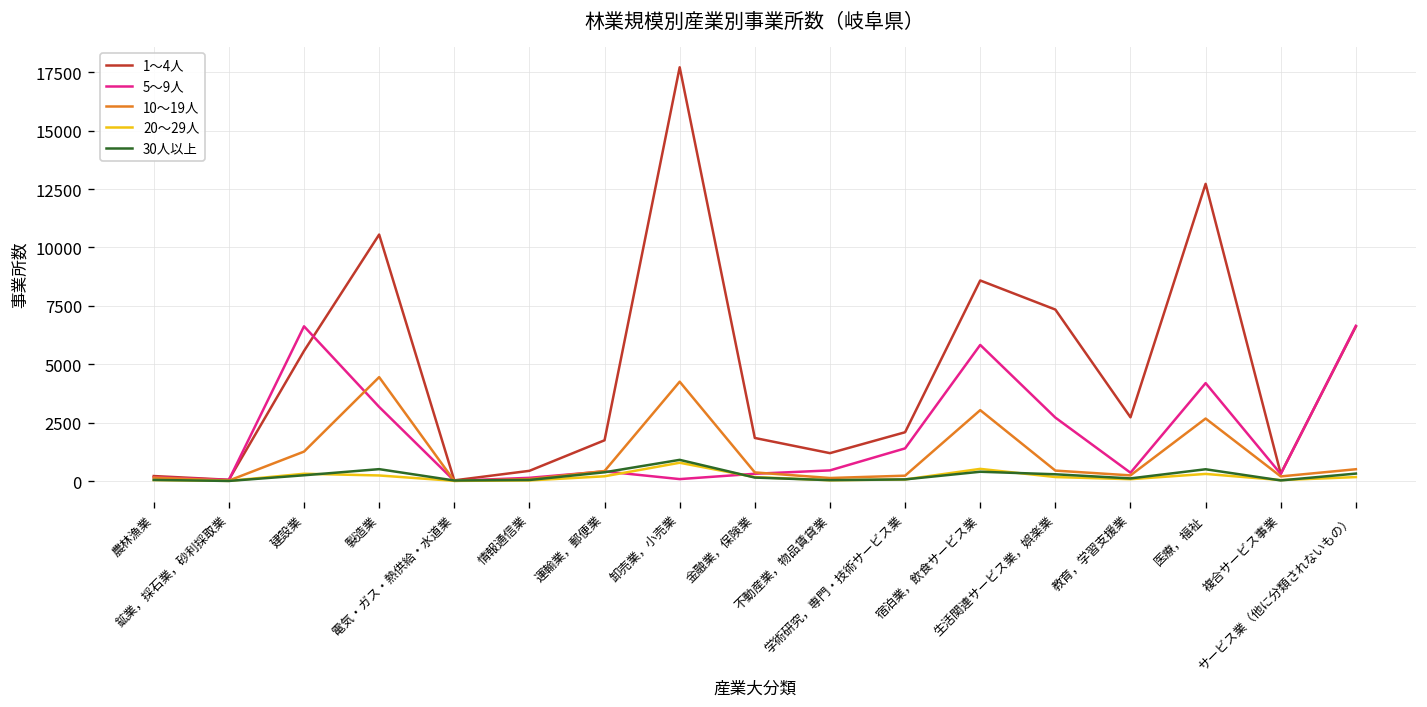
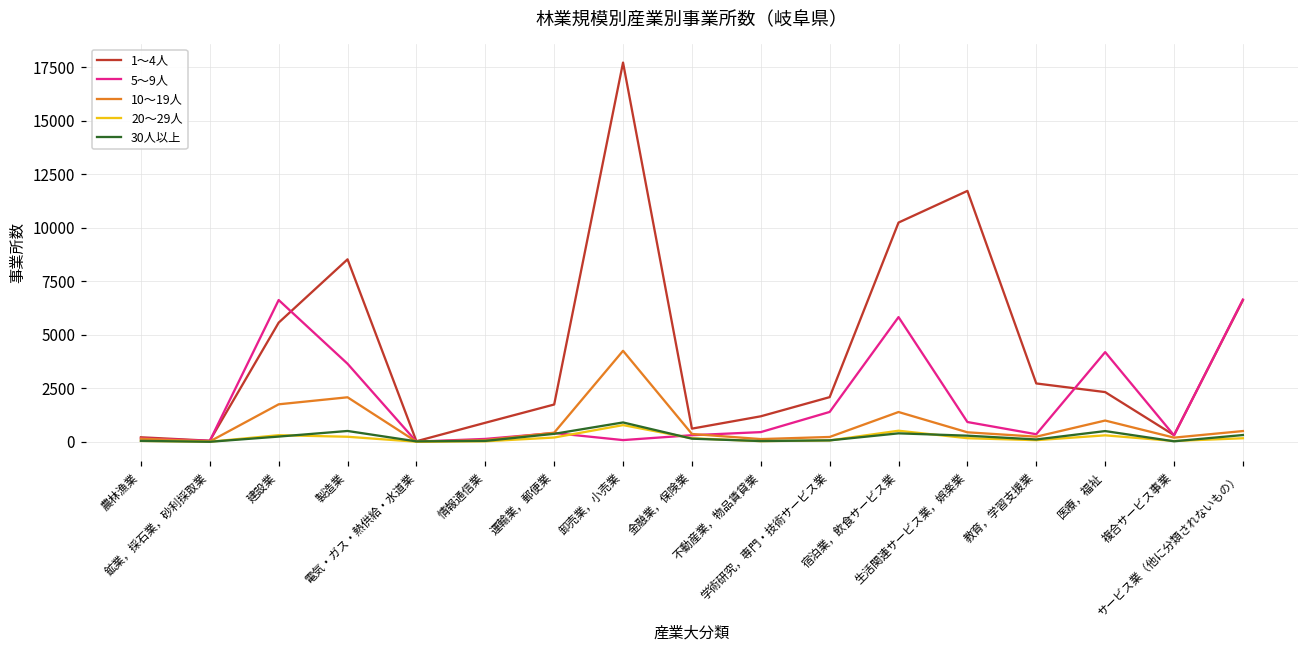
10～19人, 建設業: 1300 -> 1800
1～4人, 製造業: 10600 -> 8500
5～9人, 製造業: 3200 -> 3600
10～19人, 製造業: 4400 -> 2100
1～4人, 情報通信業: 400 -> 900
1～4人, 金融業，保険業: 1800 -> 600
1～4人, 宿泊業，飲食サービス業: 8600 -> 10200
10～19人, 宿泊業，飲食サービス業: 3000 -> 1400
1～4人, 生活関連サービス業，娯楽業: 7300 -> 11700
5～9人, 生活関連サービス業，娯楽業: 2700 -> 900
1～4人, 医療，福祉: 12700 -> 2300
10～19人, 医療，福祉: 2700 -> 1000
